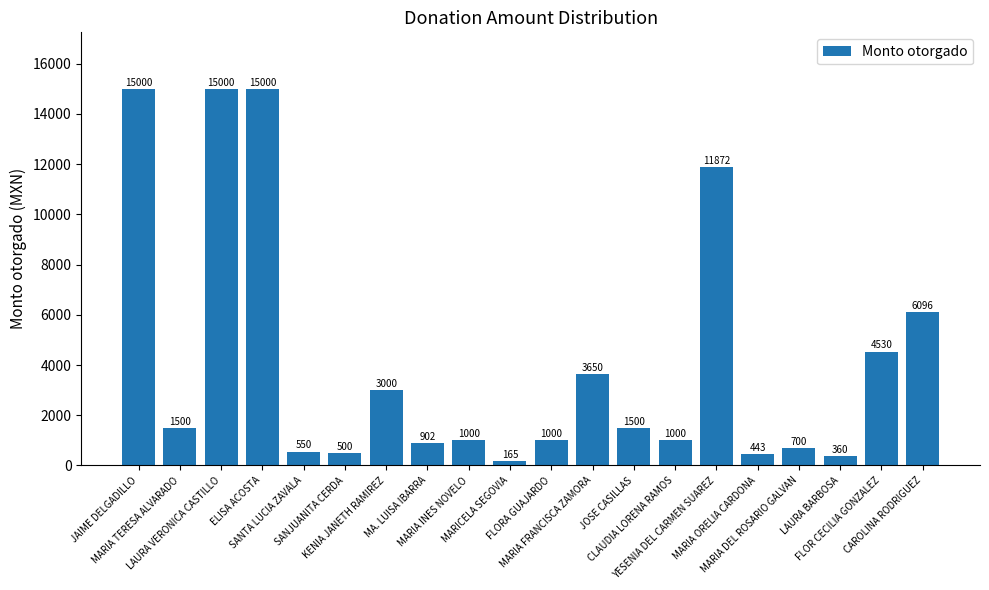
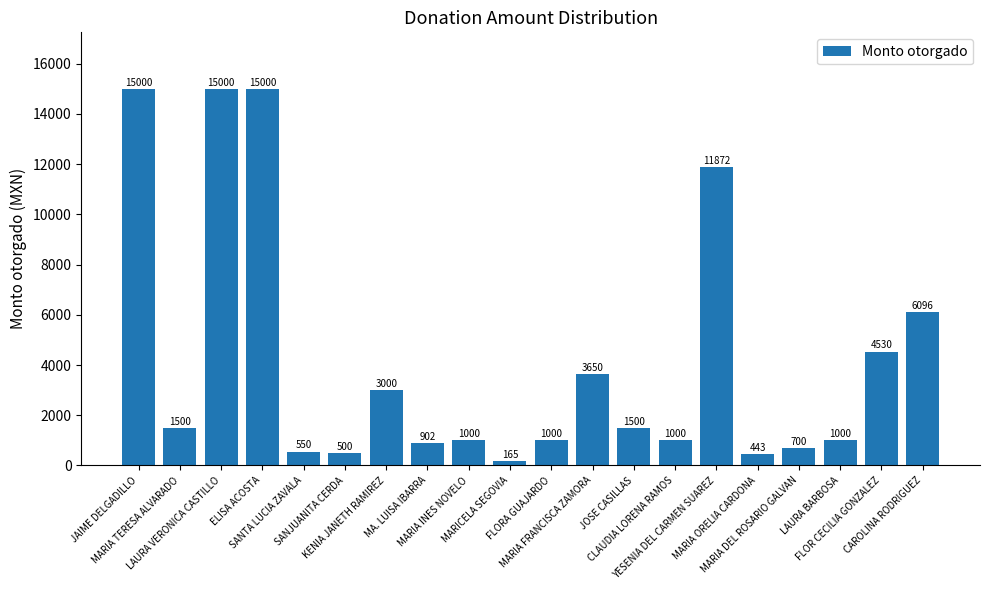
LAURA BARBOSA: 360 -> 1000
